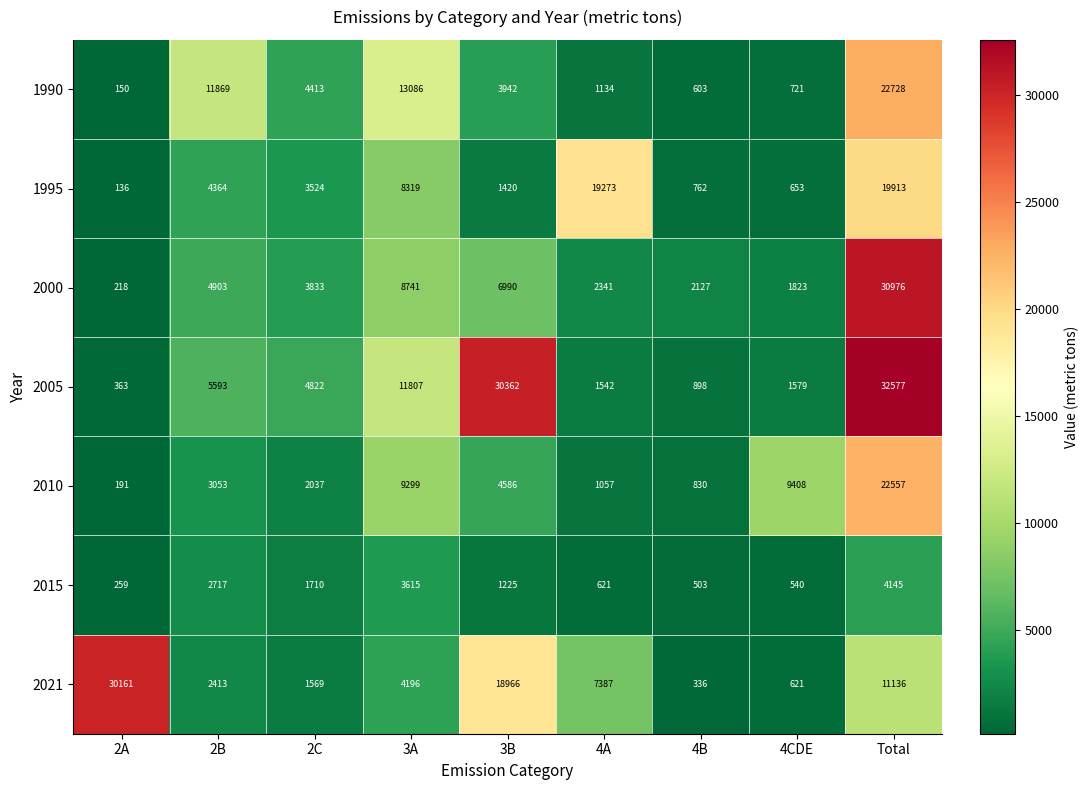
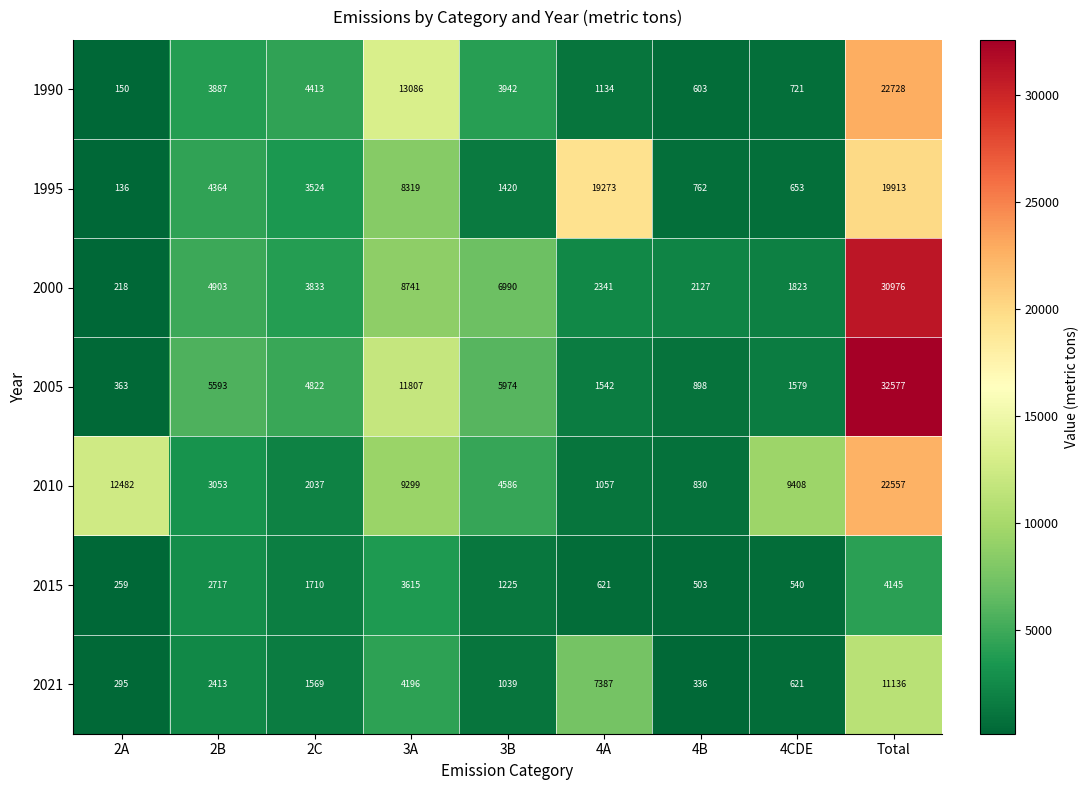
1990, 2B: 11869 -> 3887
2005, 3B: 30362 -> 5974
2010, 2A: 191 -> 12482
2021, 2A: 30161 -> 295
2021, 3B: 18966 -> 1039
